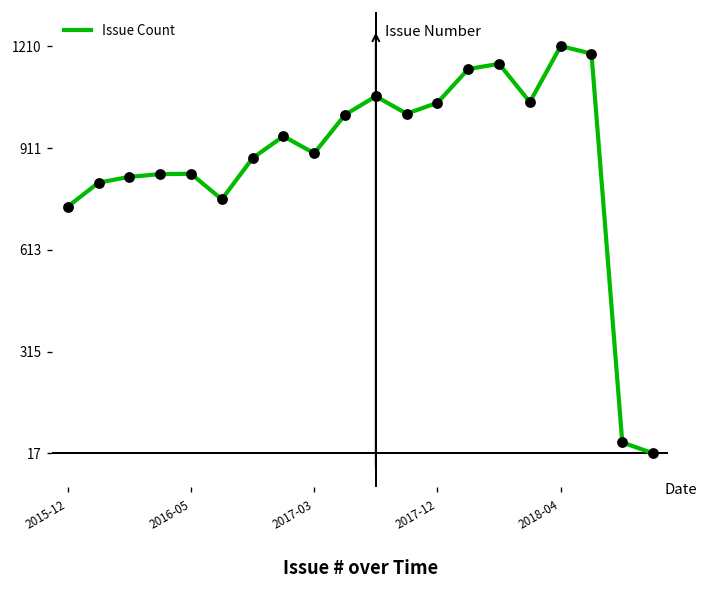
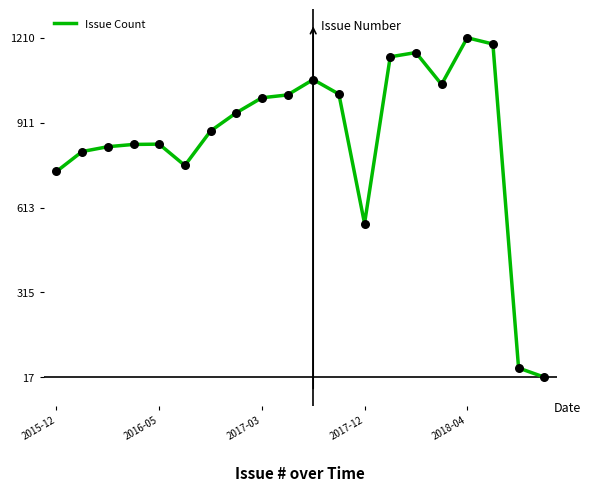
2017-03: 900 -> 1000
2017-12: 1040 -> 560
